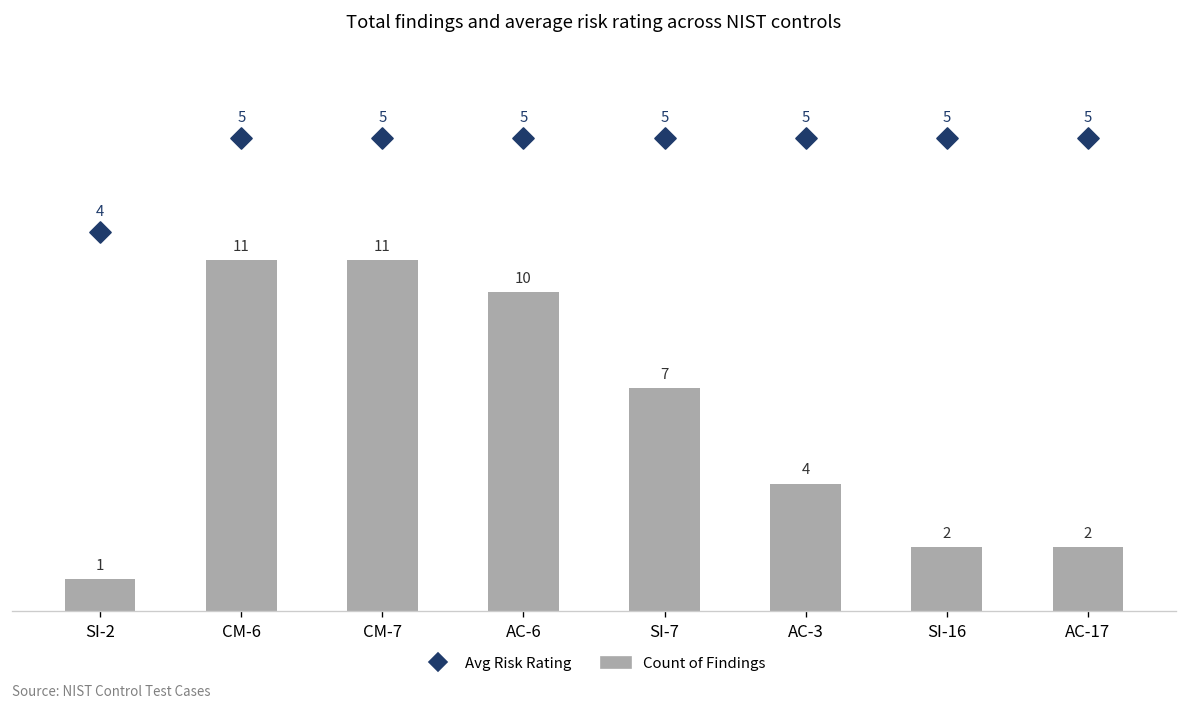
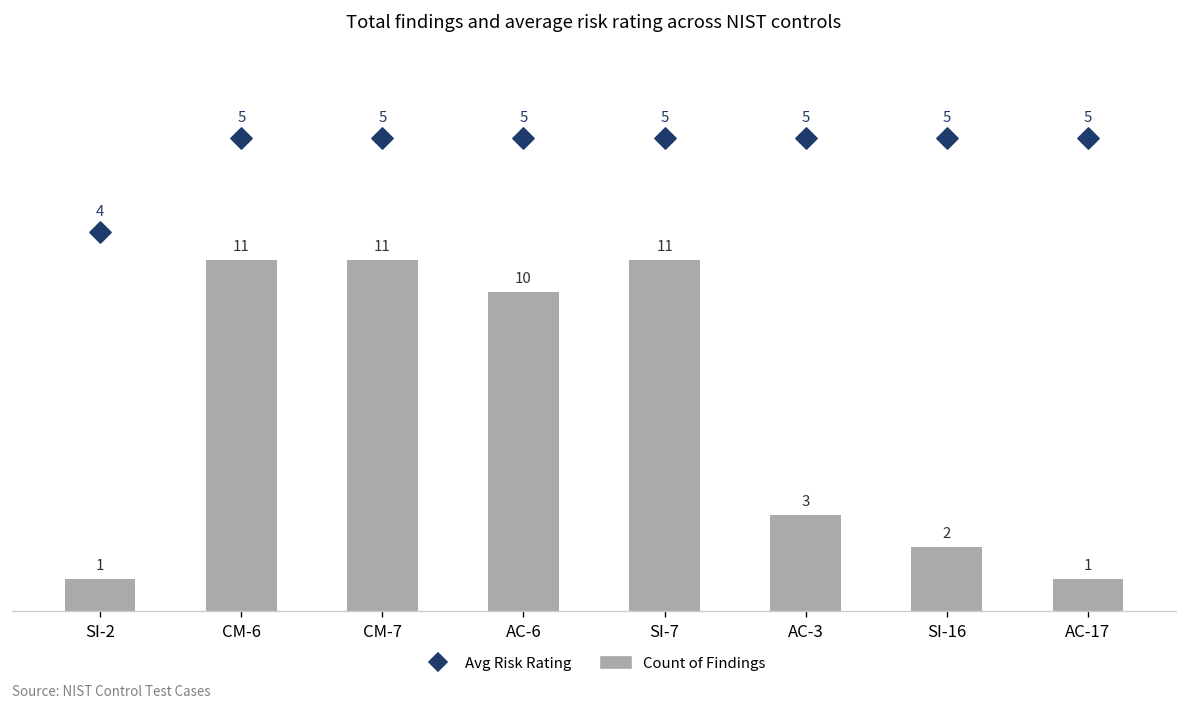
Count of Findings, SI-7: 7 -> 11
Count of Findings, AC-3: 4 -> 3
Count of Findings, AC-17: 2 -> 1
